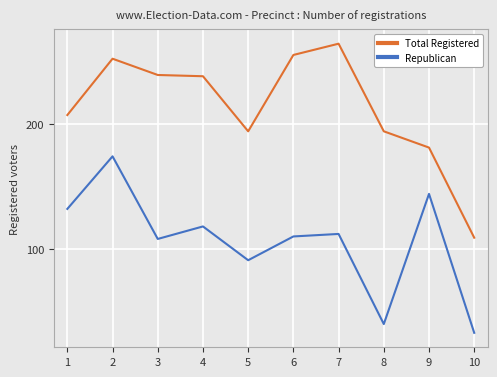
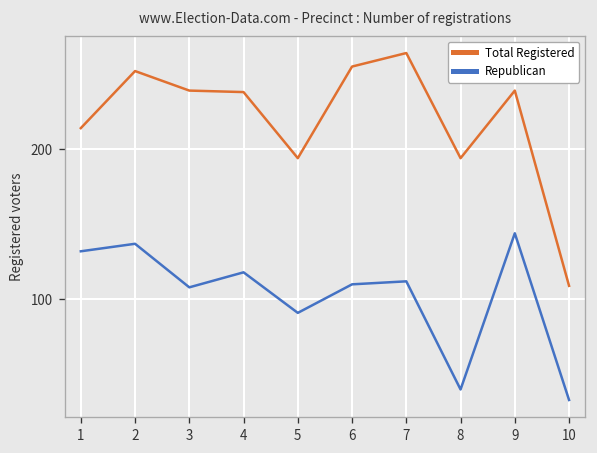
Total Registered, 1: 207 -> 214
Republican, 2: 174 -> 137
Total Registered, 9: 181 -> 239
